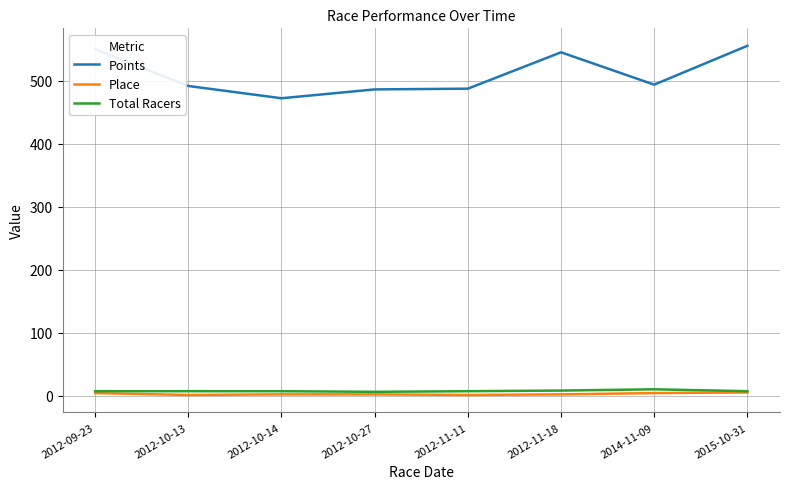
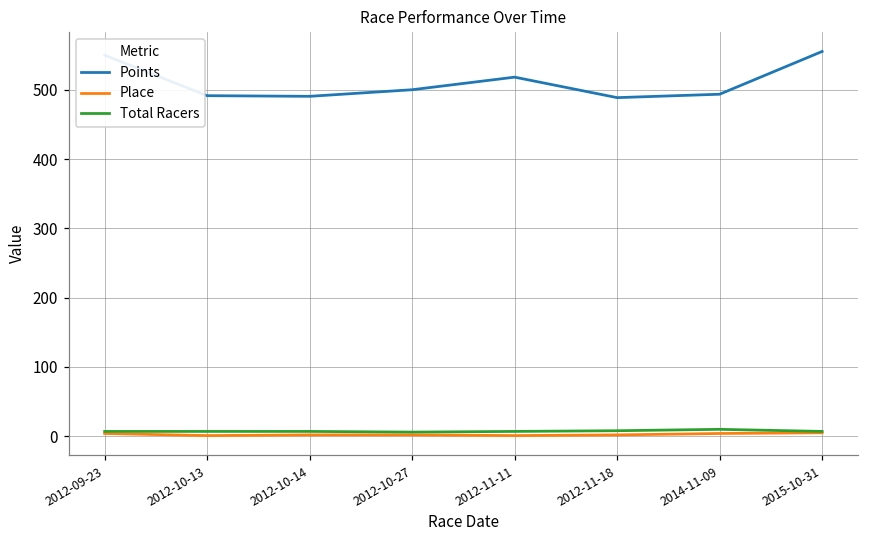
Points, 2012-10-14: 470 -> 490
Points, 2012-10-27: 490 -> 500
Points, 2012-11-11: 490 -> 520
Points, 2012-11-18: 550 -> 490
